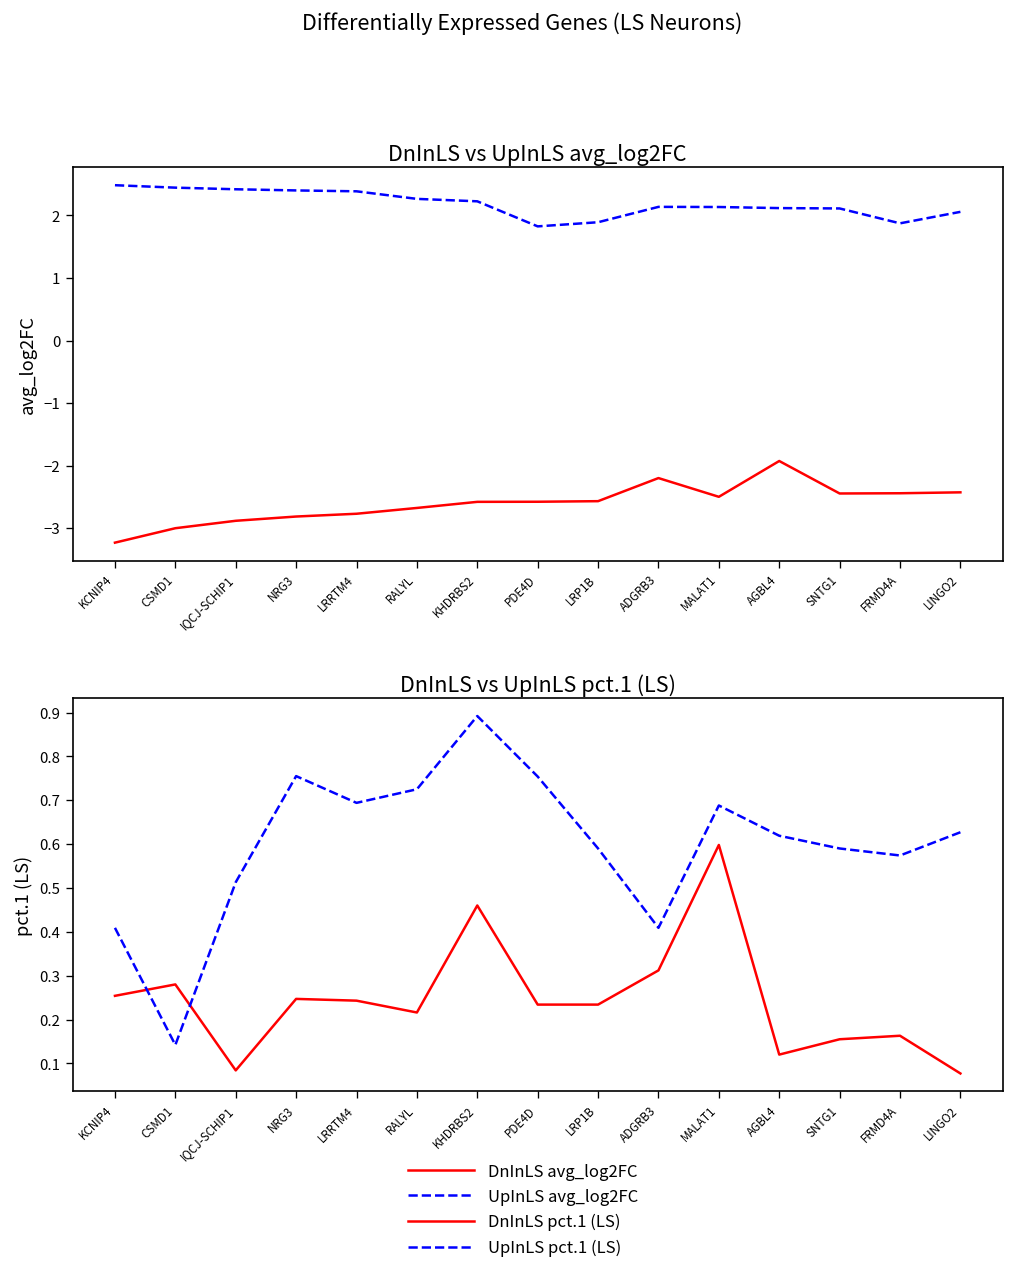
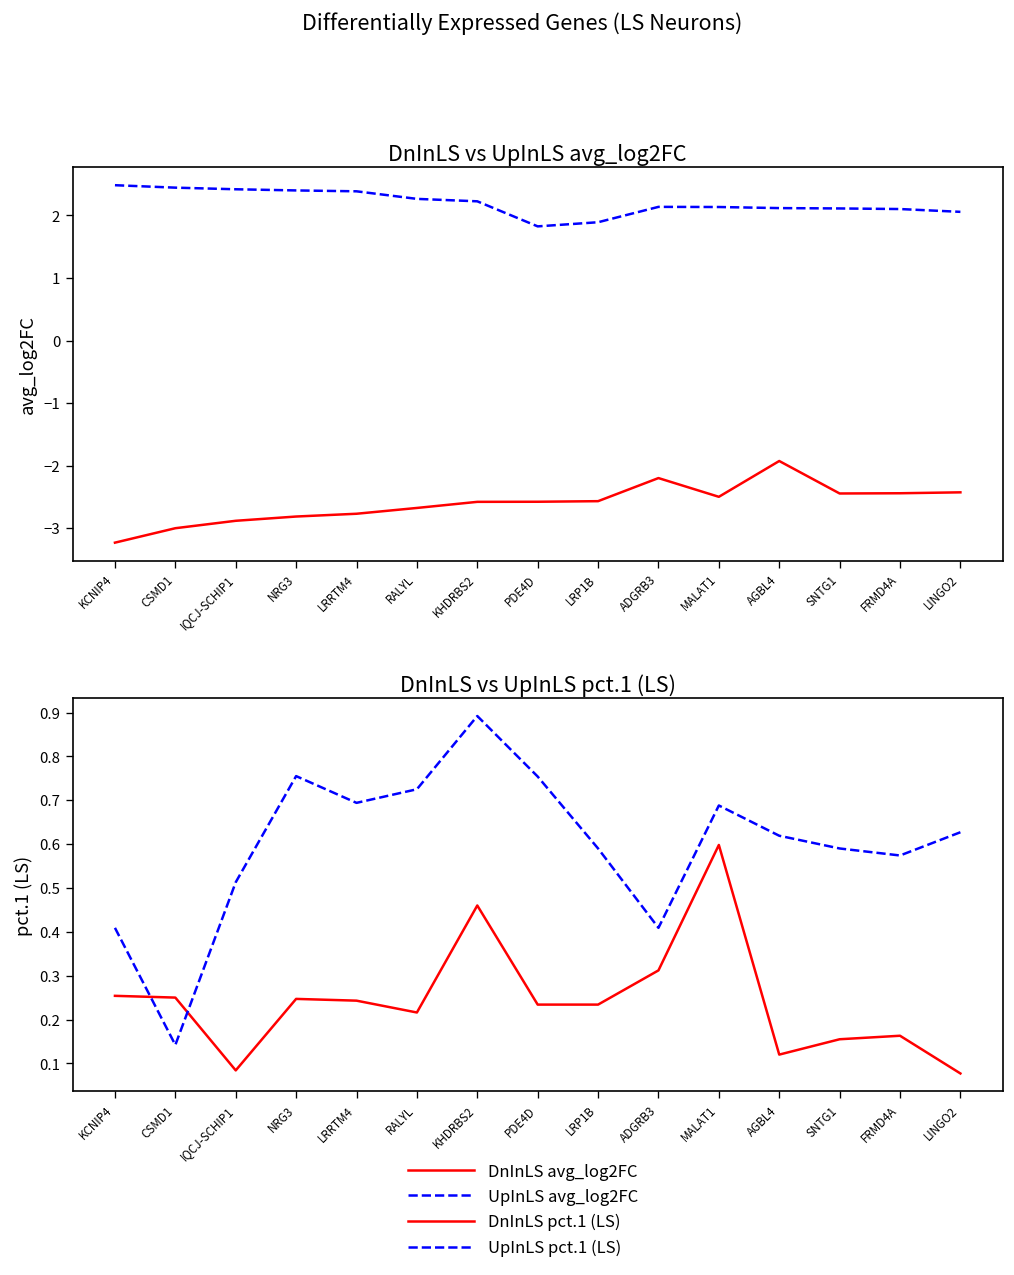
DnInLS vs UpInLS avg_log2FC, UpInLS avg_log2FC, FRMD4A: 1.9 -> 2.1
DnInLS vs UpInLS pct.1 (LS), DnInLS pct.1 (LS), CSMD1: 0.28 -> 0.25
